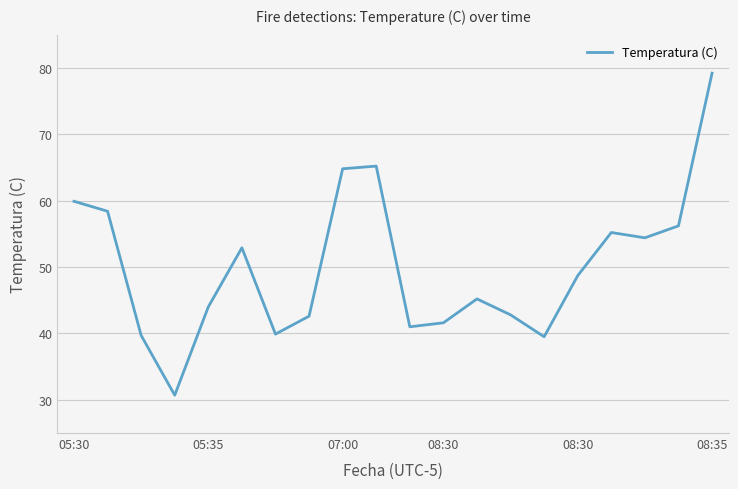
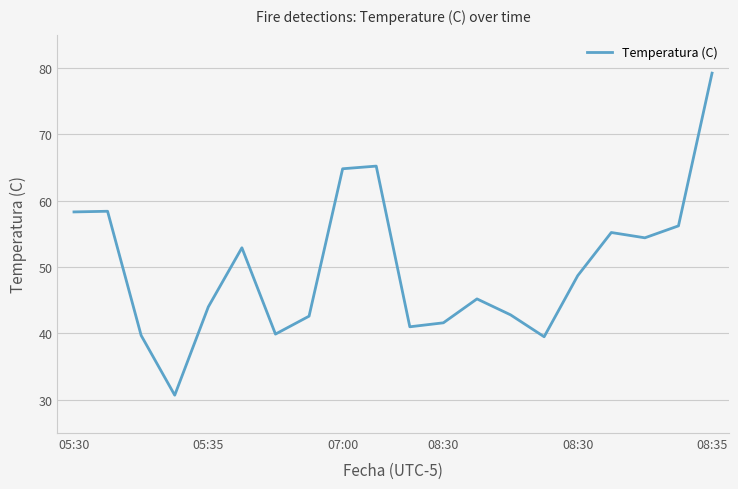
05:30: 60 -> 58
